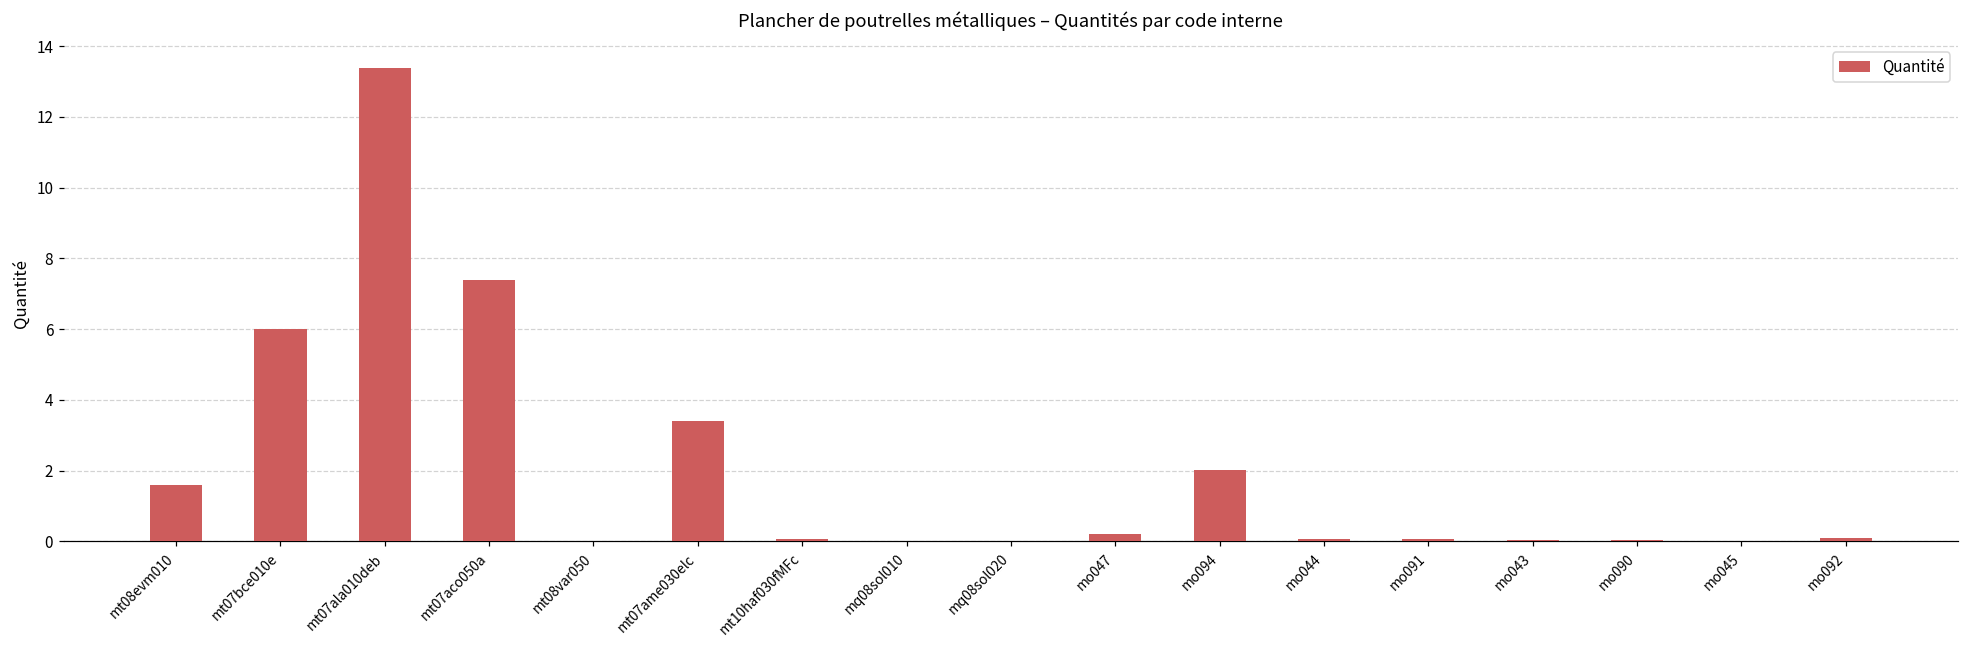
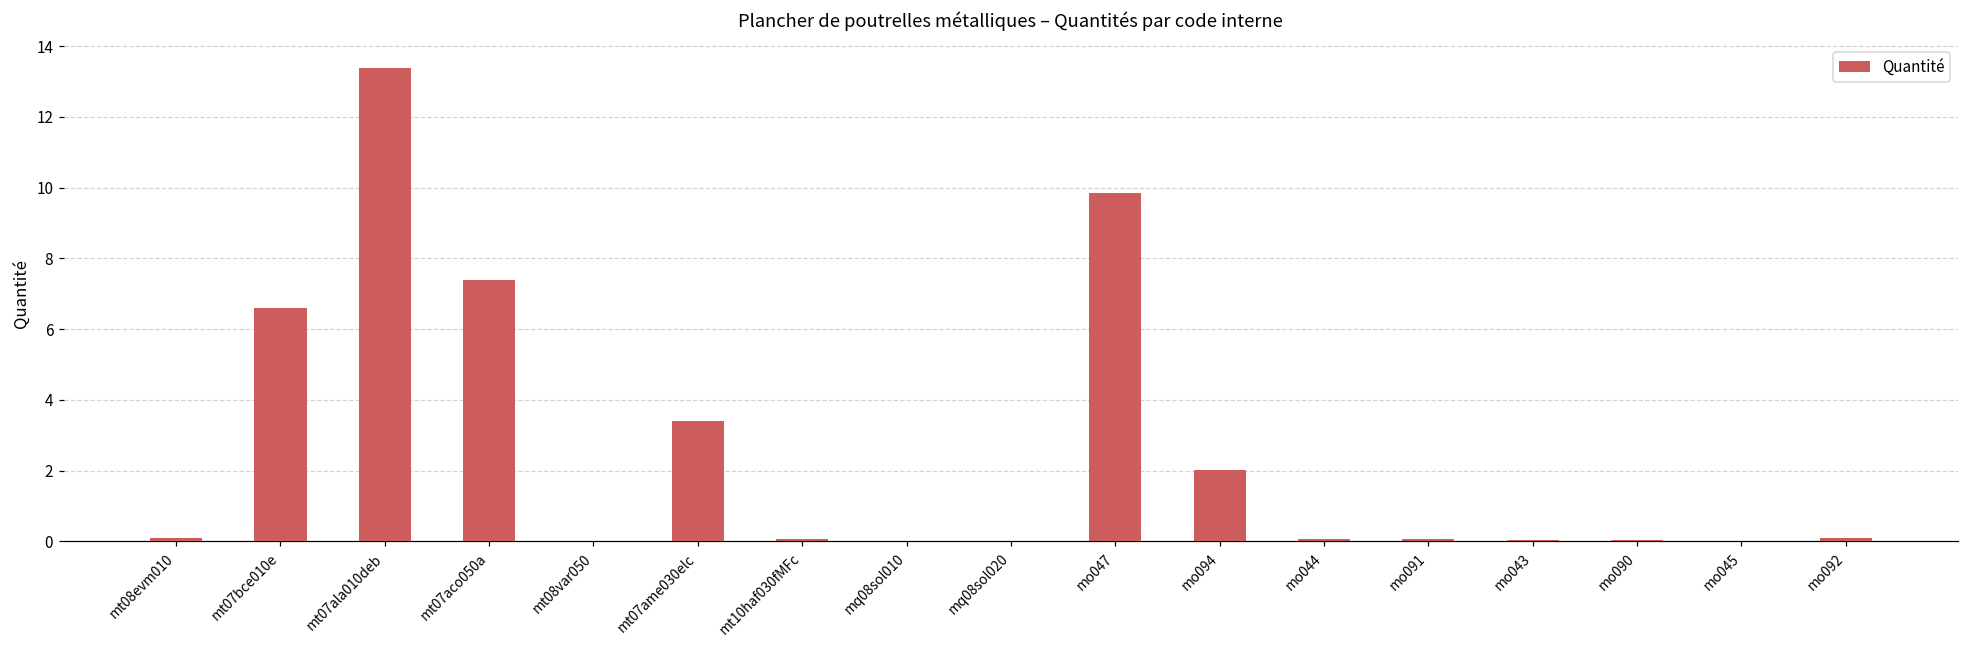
mt08evm010: 1.6 -> 0.1
mt07bce010e: 6.0 -> 6.6
mo047: 0.2 -> 9.8
